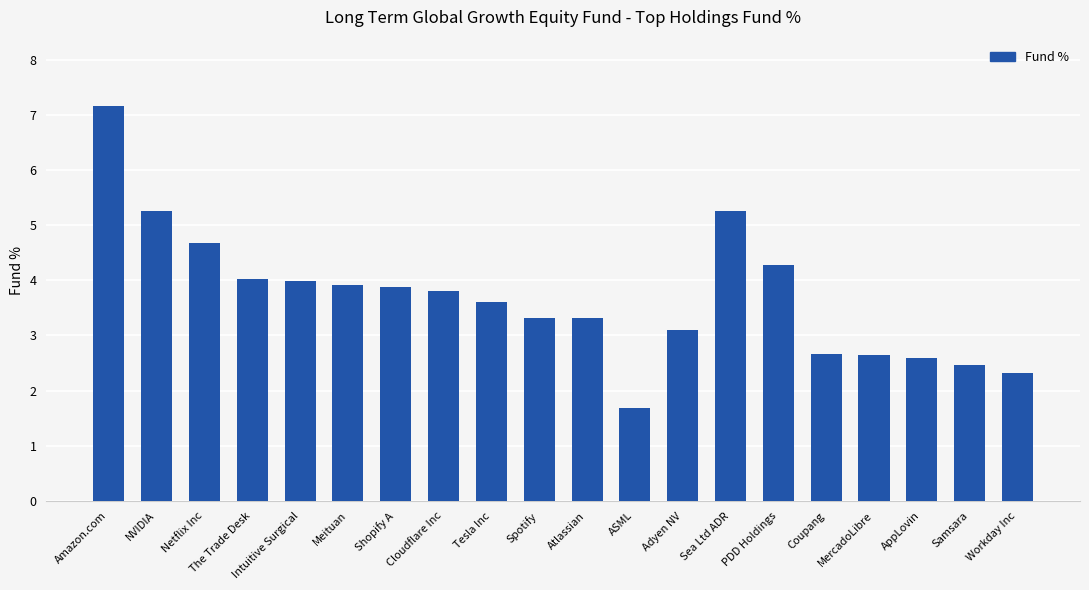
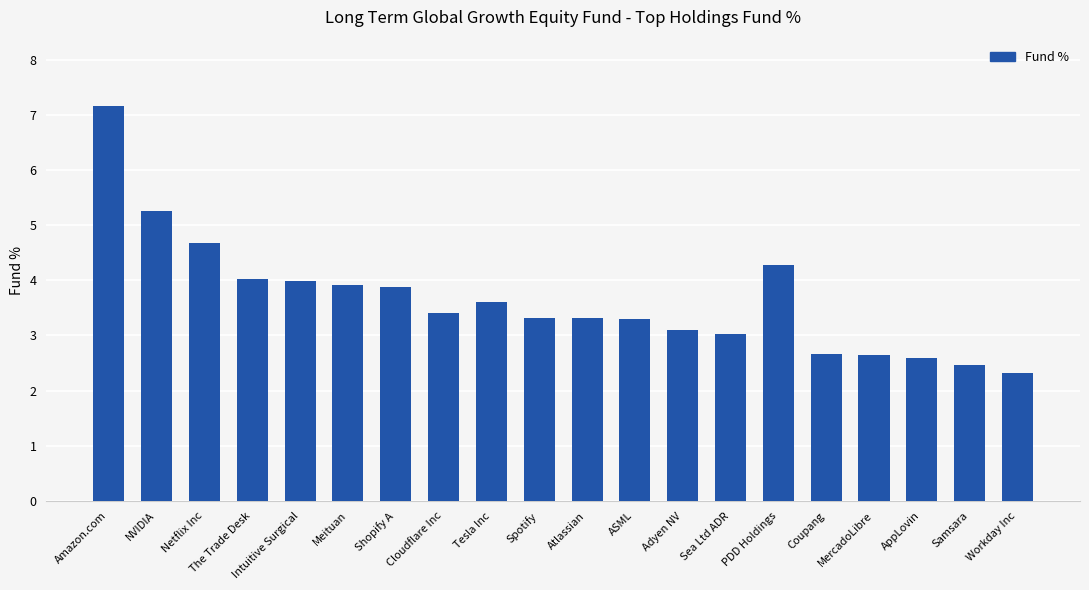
Cloudflare Inc: 3.8 -> 3.4
ASML: 1.7 -> 3.3
Sea Ltd ADR: 5.3 -> 3.0
